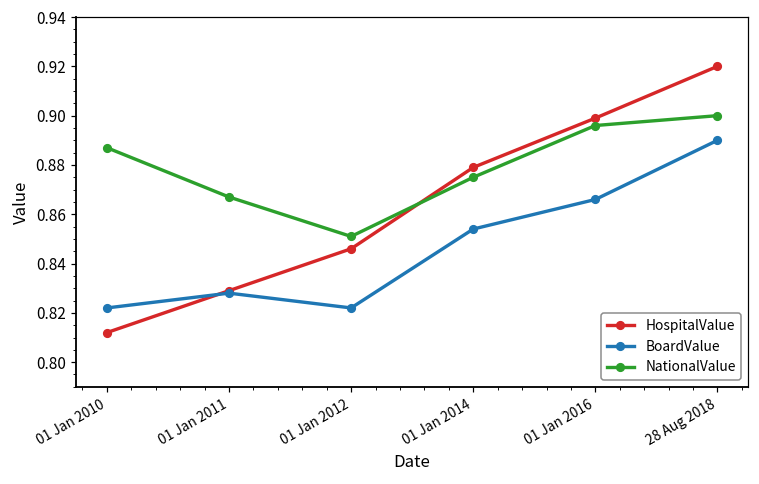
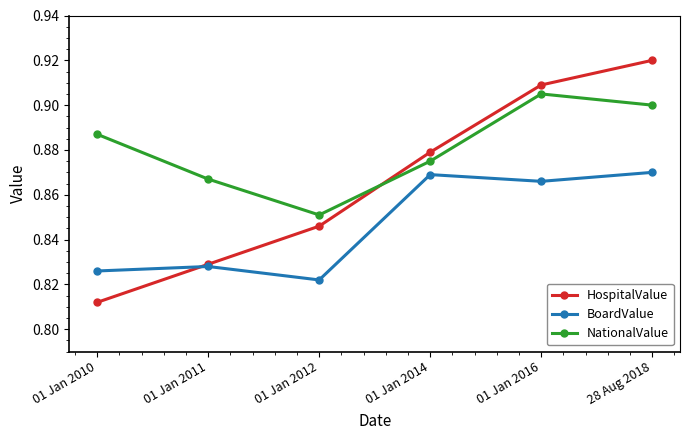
BoardValue, 01 Jan 2010: 0.822 -> 0.826
BoardValue, 01 Jan 2014: 0.854 -> 0.869
HospitalValue, 01 Jan 2016: 0.899 -> 0.909
NationalValue, 01 Jan 2016: 0.896 -> 0.905
BoardValue, 28 Aug 2018: 0.89 -> 0.87
